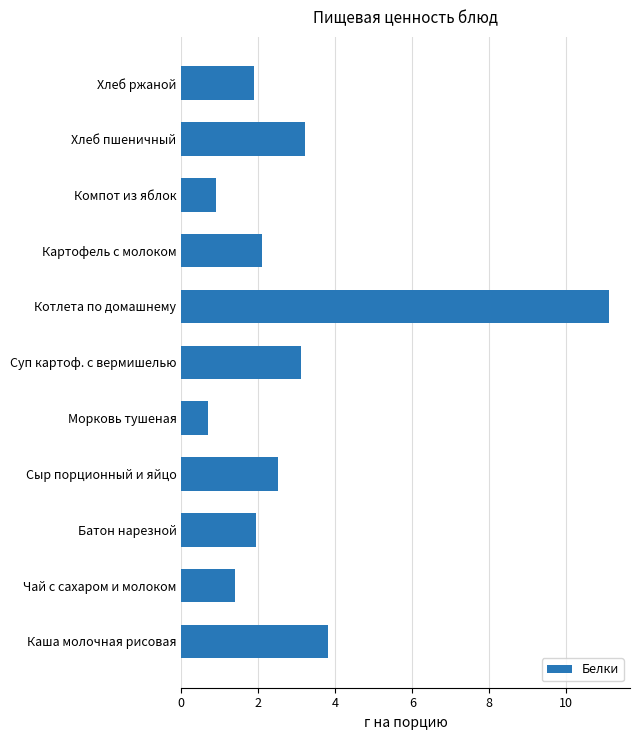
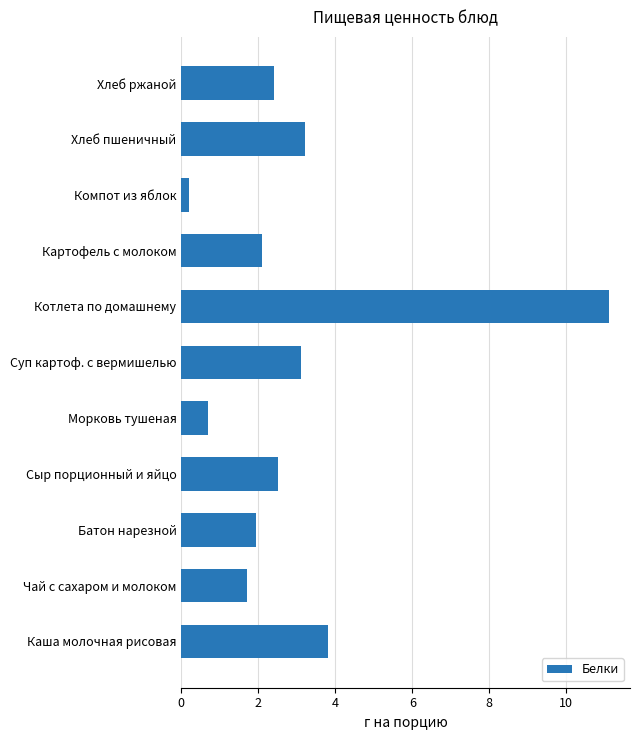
Хлеб ржаной: 1.9 -> 2.4
Компот из яблок: 0.9 -> 0.2
Чай с сахаром и молоком: 1.4 -> 1.7
